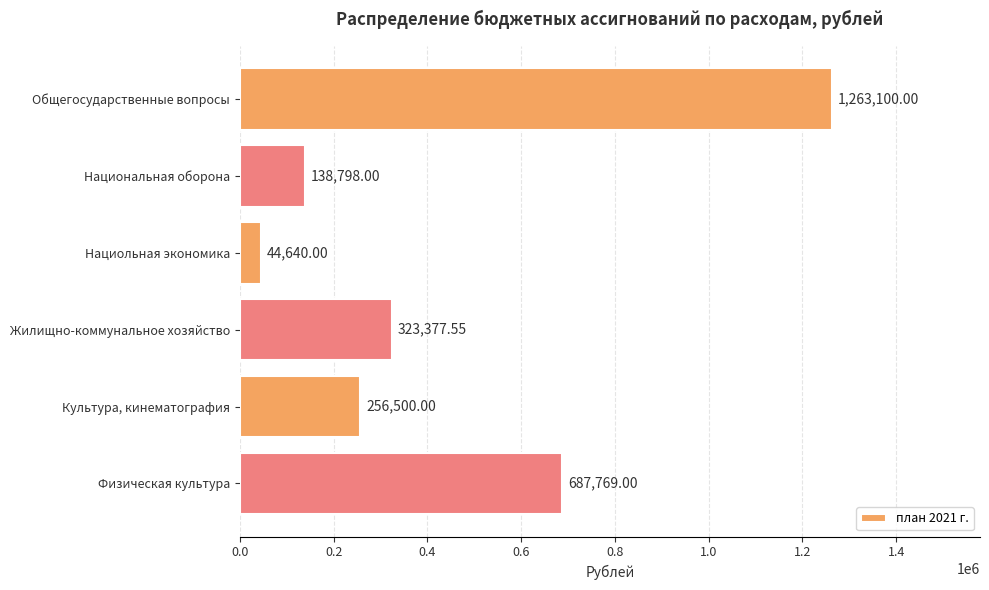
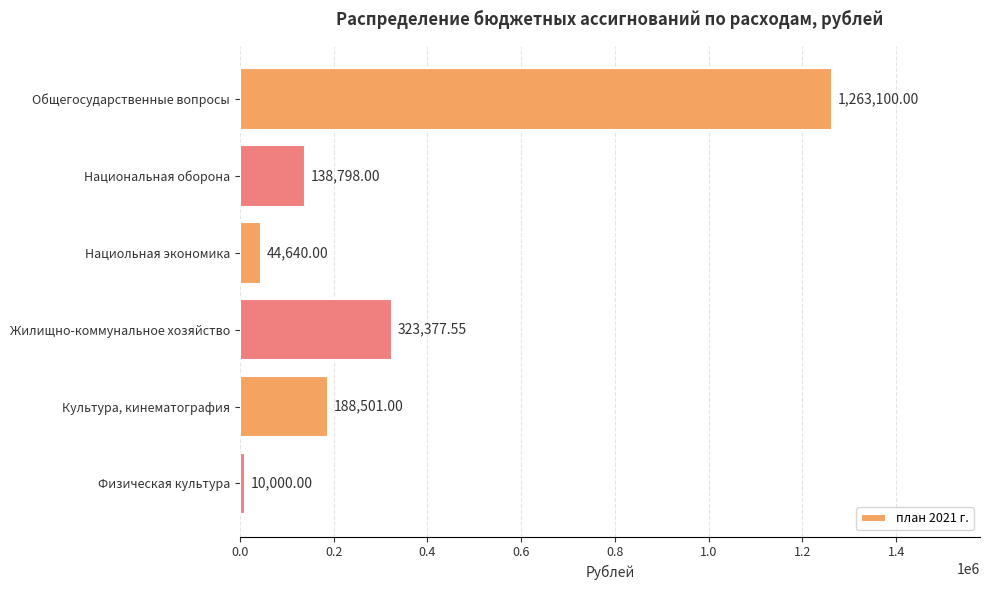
Культура, кинематография: 256,500.00 -> 188,501.00
Физическая культура: 687,769.00 -> 10,000.00
